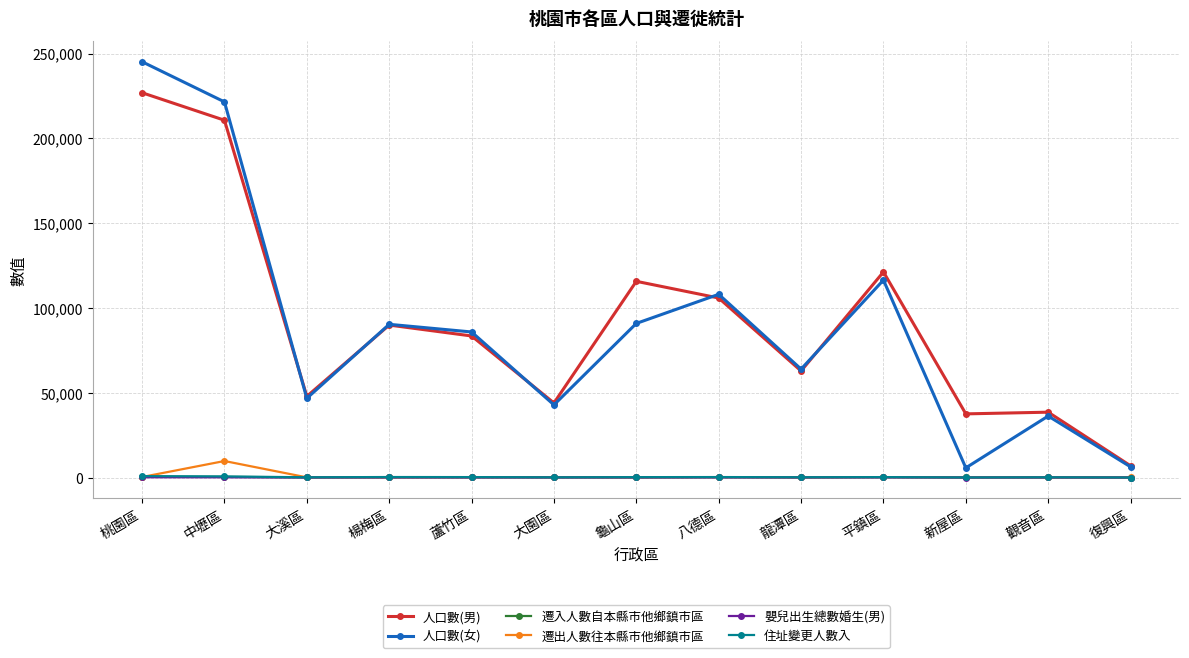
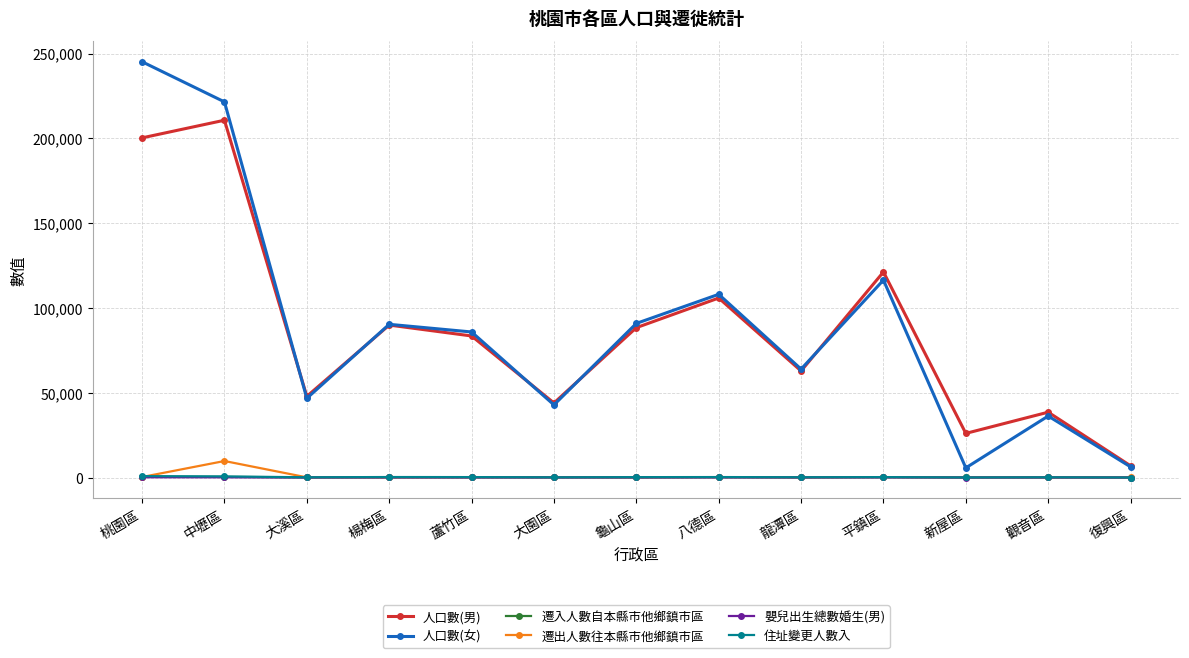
人口數(男), 桃園區: 227,000 -> 200,000
人口數(男), 龜山區: 116,000 -> 88,000
人口數(男), 新屋區: 38,000 -> 26,000
